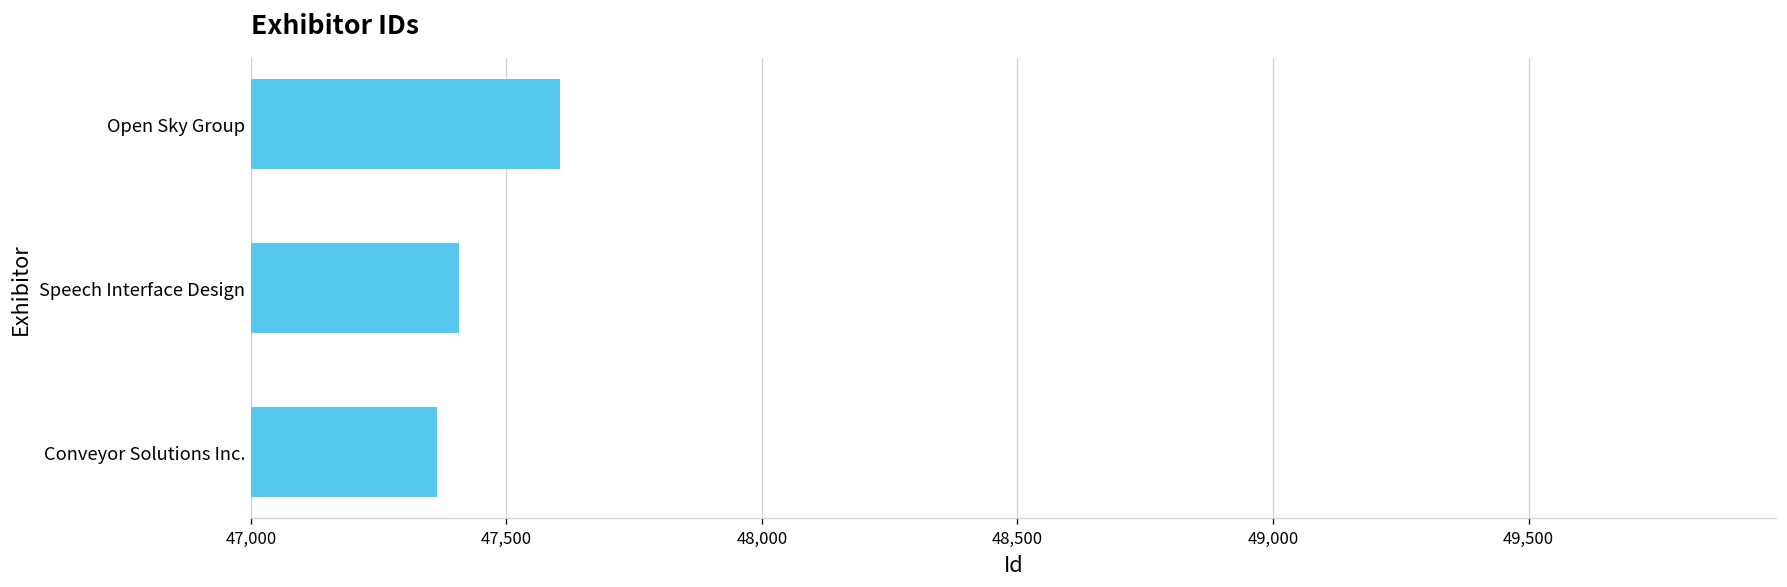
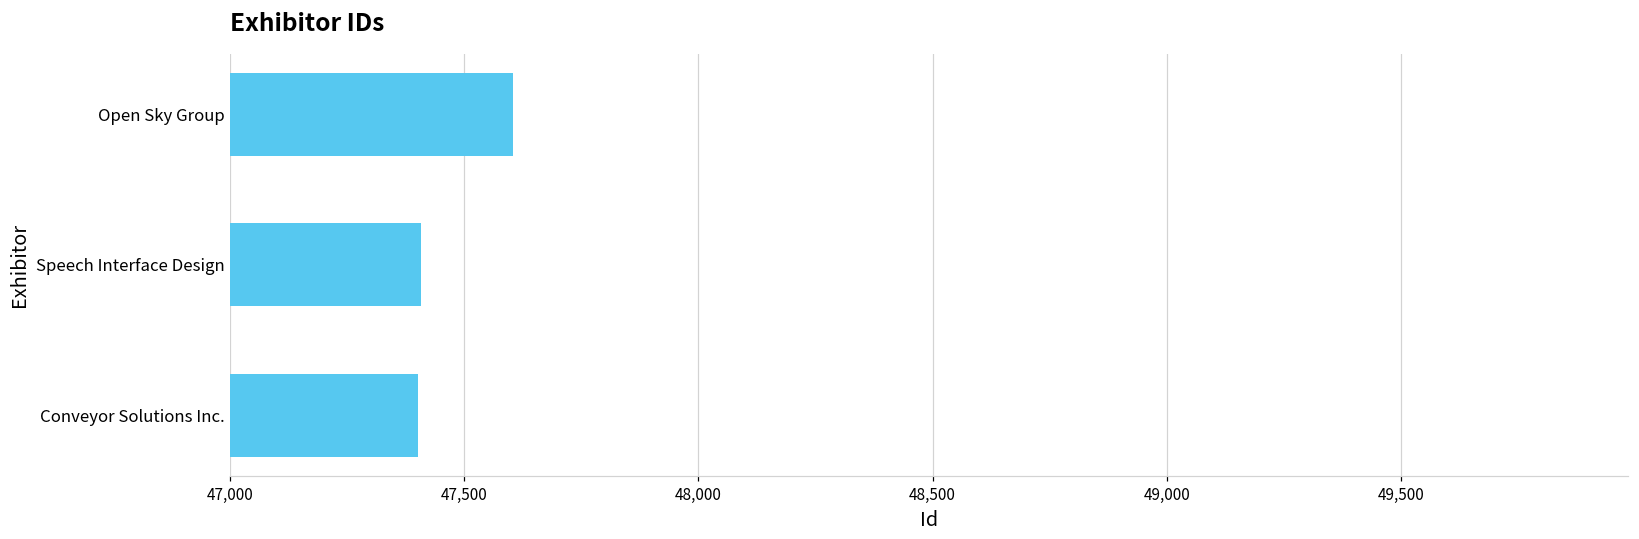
Conveyor Solutions Inc.: 47,360 -> 47,400
